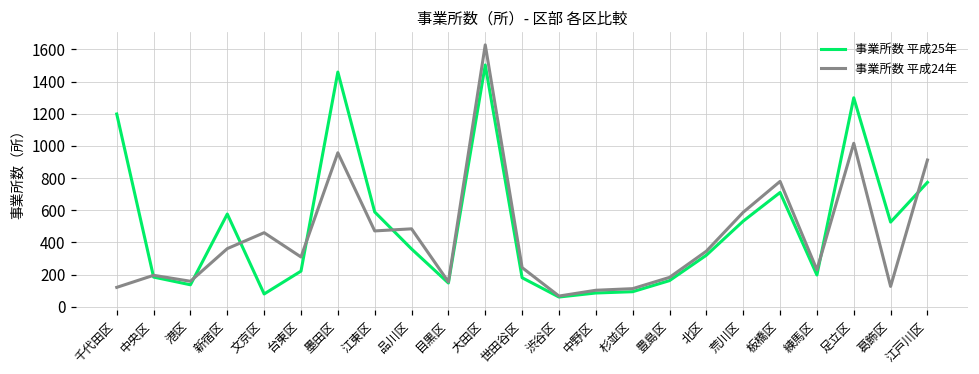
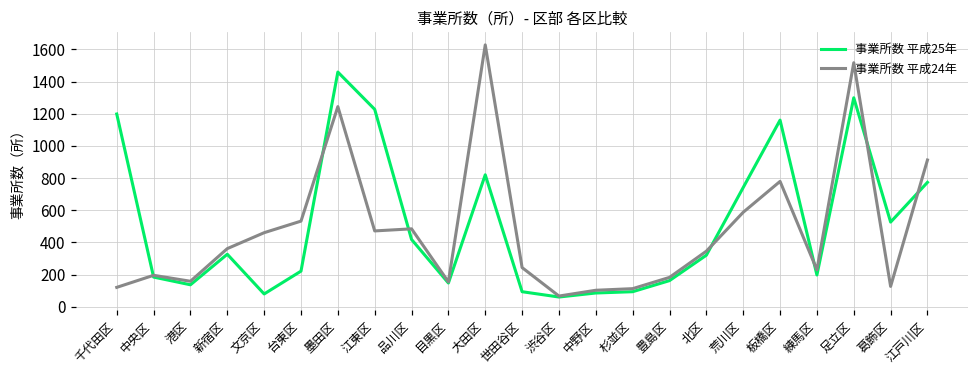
事業所数 平成25年, 新宿区: 580 -> 330
事業所数 平成24年, 台東区: 310 -> 530
事業所数 平成24年, 墨田区: 960 -> 1240
事業所数 平成25年, 江東区: 590 -> 1230
事業所数 平成25年, 品川区: 360 -> 420
事業所数 平成25年, 大田区: 1500 -> 820
事業所数 平成25年, 世田谷区: 180 -> 90
事業所数 平成25年, 荒川区: 530 -> 740
事業所数 平成25年, 板橋区: 710 -> 1160
事業所数 平成24年, 足立区: 1020 -> 1520
